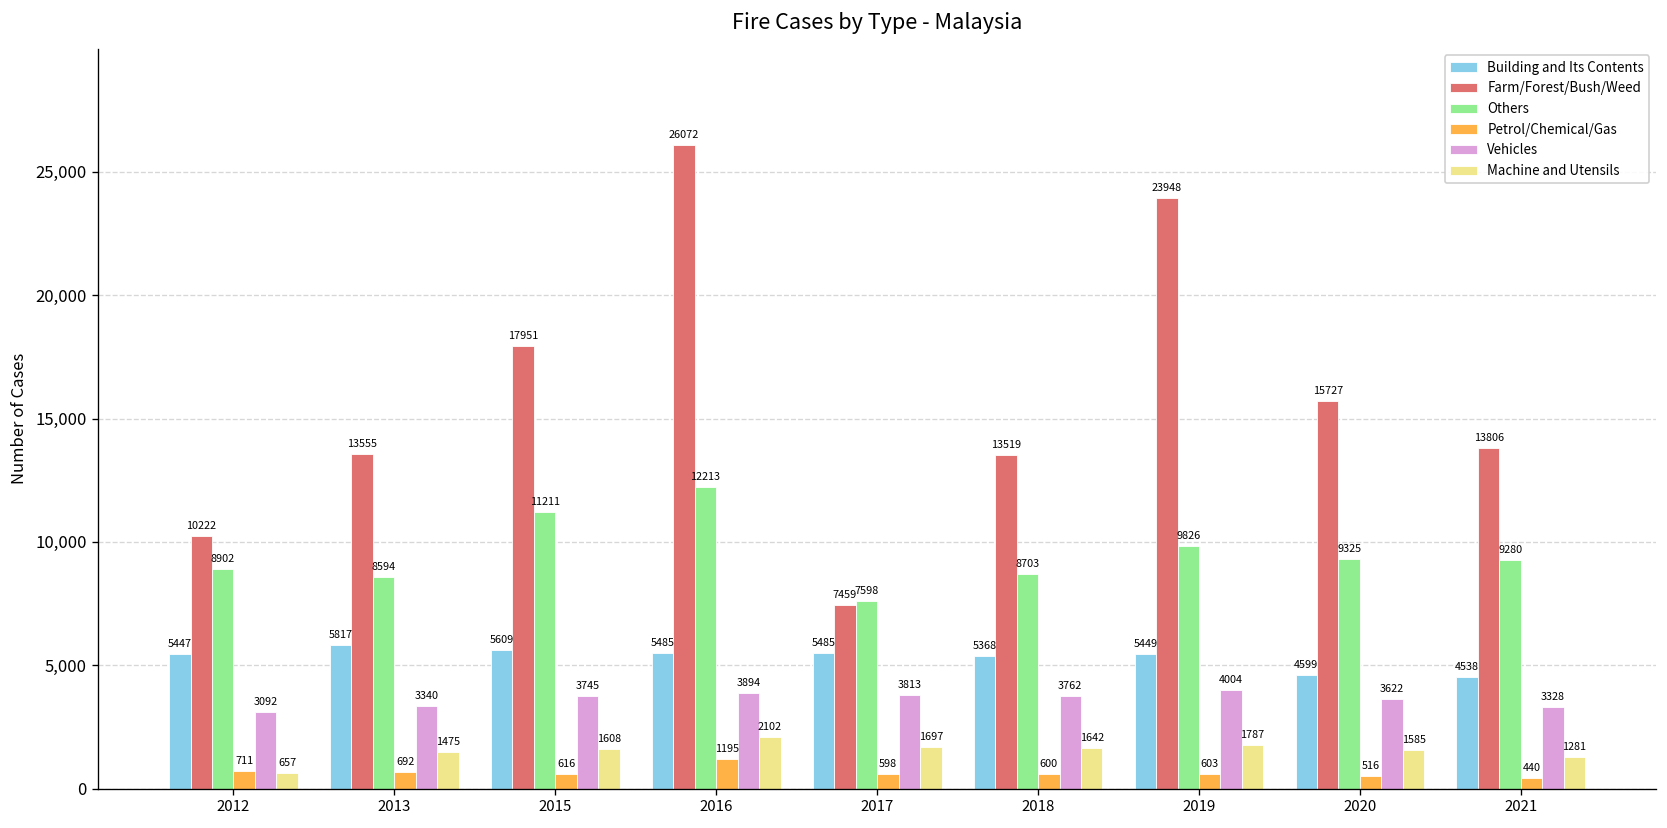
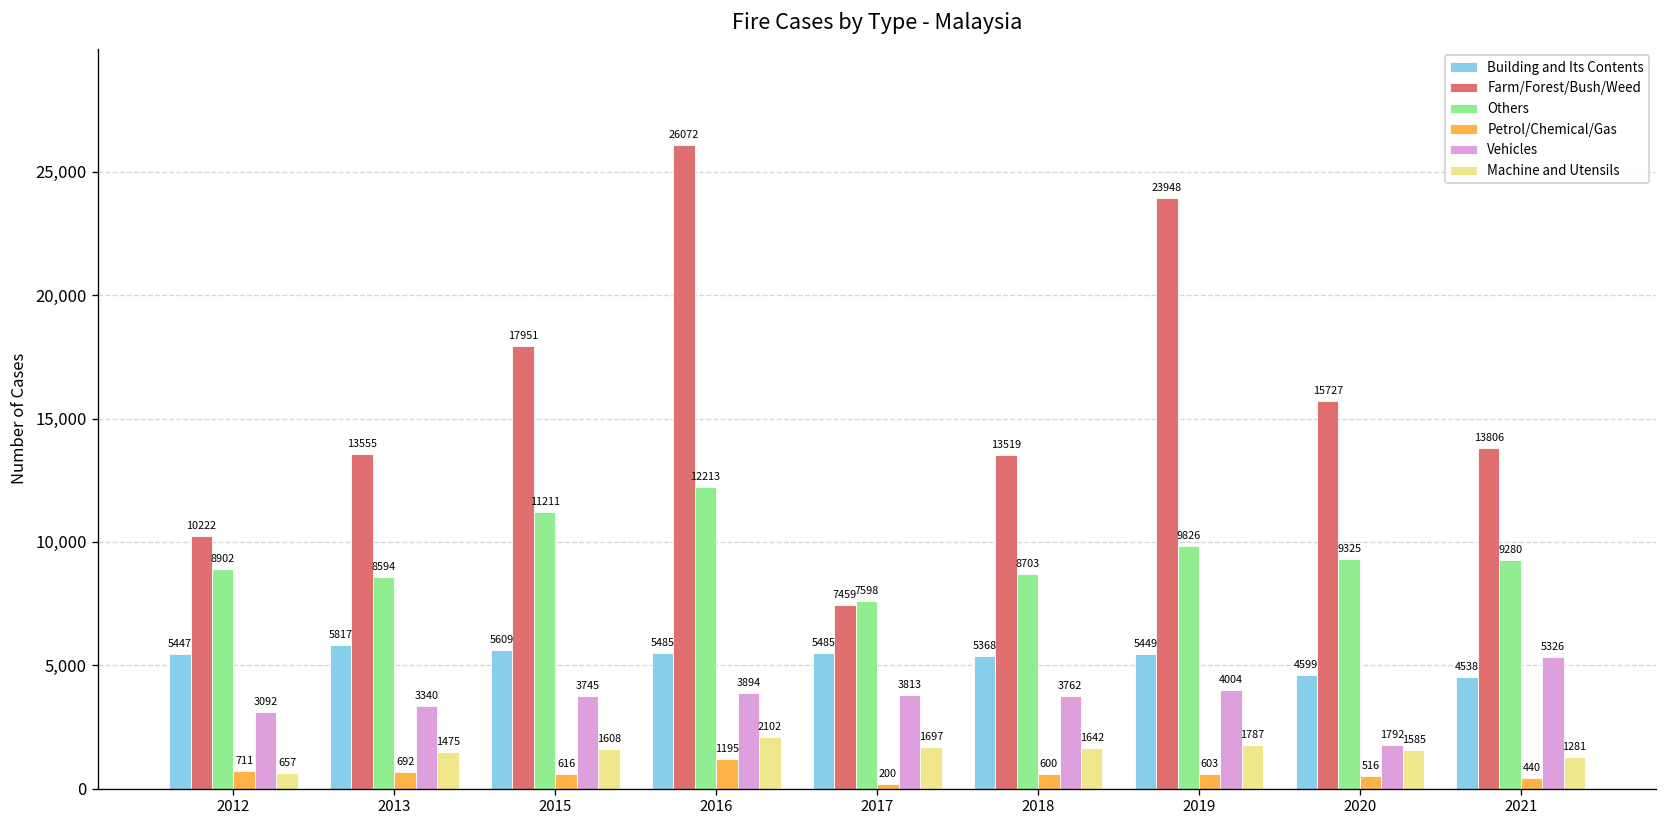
Petrol/Chemical/Gas, 2017: 598 -> 200
Vehicles, 2020: 3622 -> 1792
Vehicles, 2021: 3328 -> 5326
